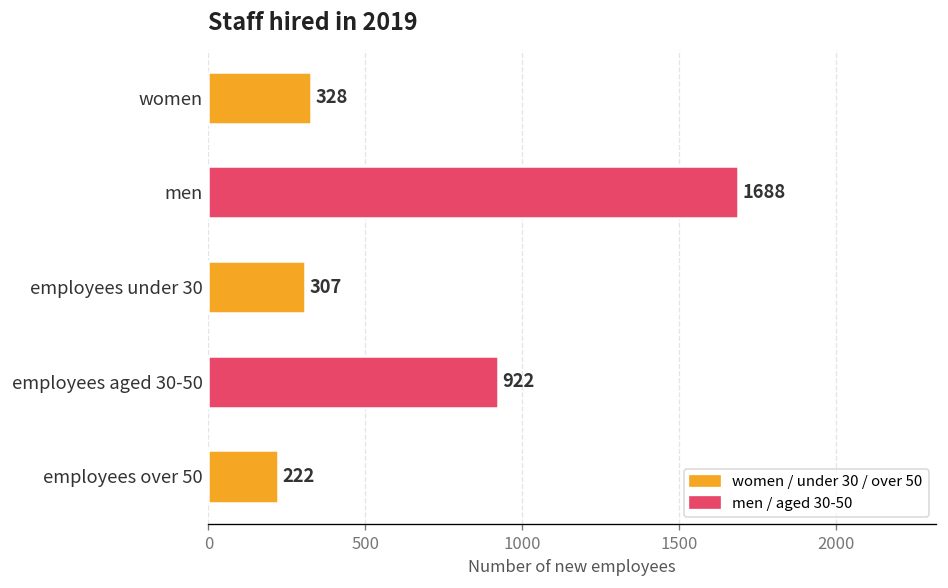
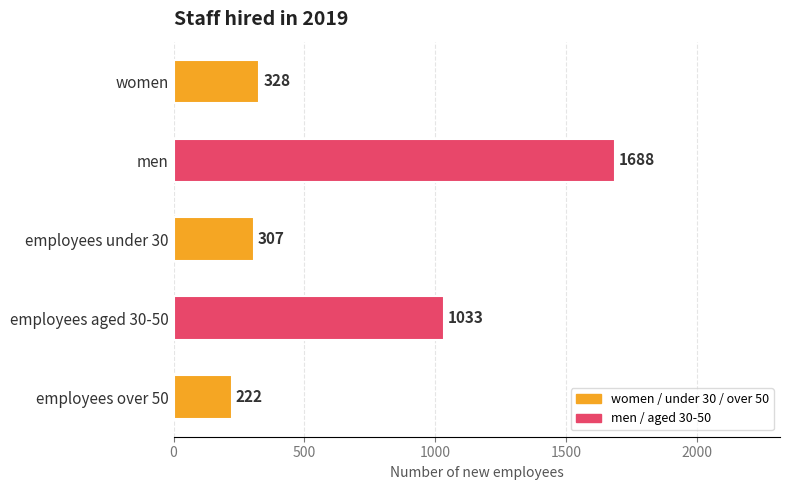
employees aged 30-50: 922 -> 1033
